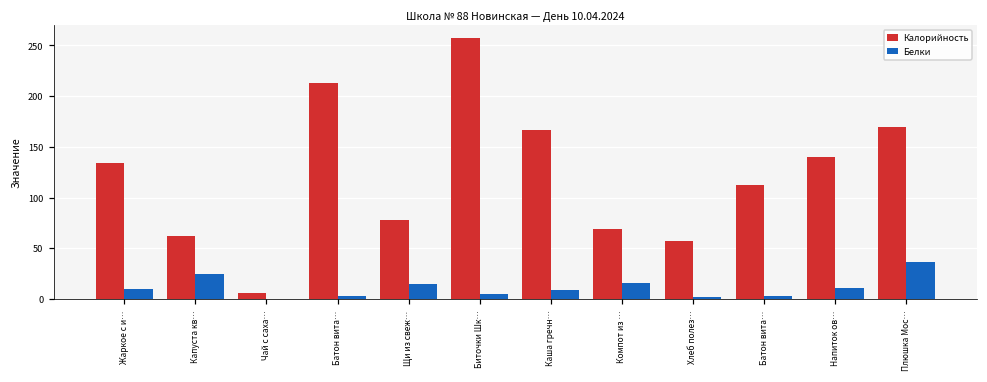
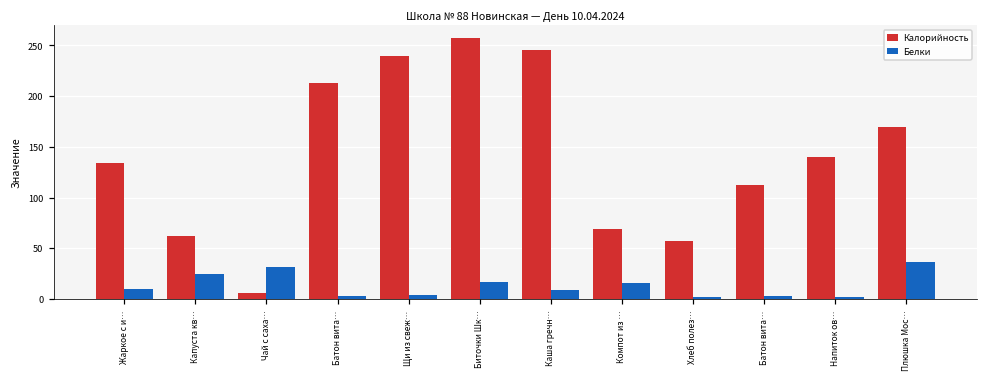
Белки, Чай с саха…: 0 -> 30
Калорийность, Щи из свеж…: 80 -> 240
Белки, Щи из свеж…: 10 -> 0
Белки, Биточки Шк…: 0 -> 20
Калорийность, Каша гречн…: 170 -> 250
Белки, Напиток ов…: 10 -> 0
